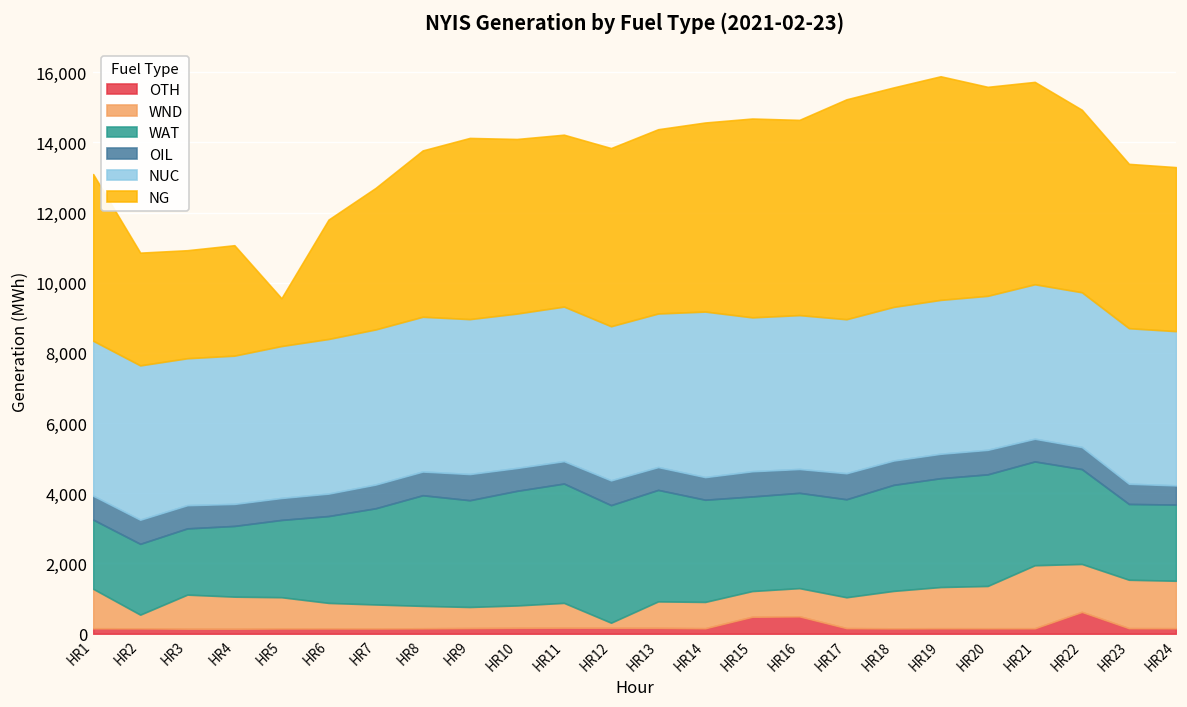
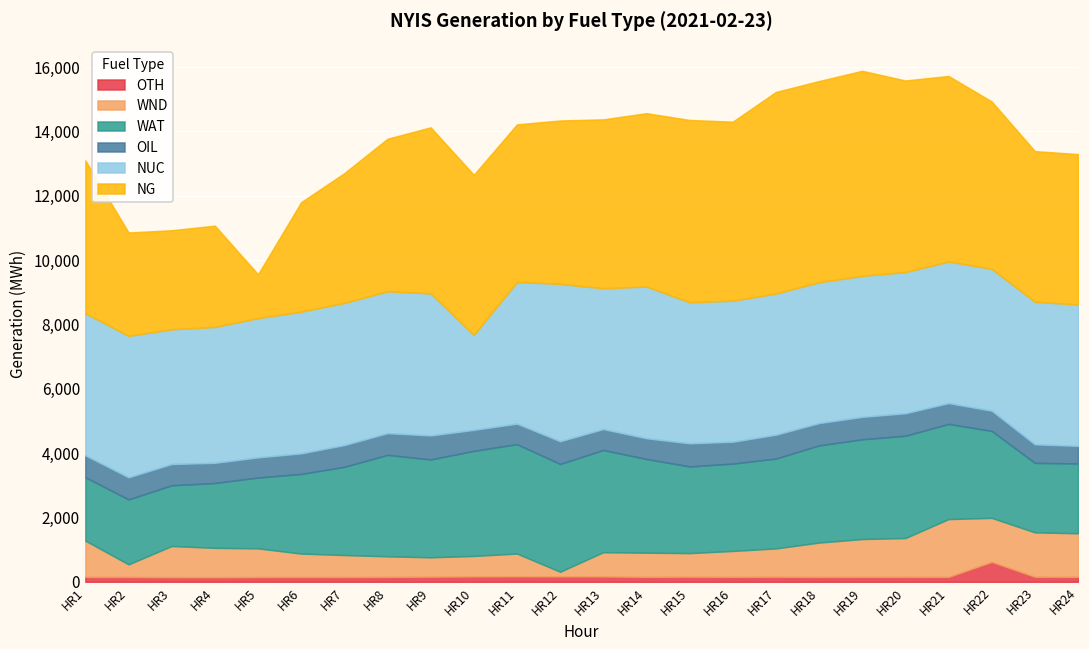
NUC, HR10: 4,400 -> 3,000
NUC, HR12: 4,400 -> 4,900
OTH, HR15: 500 -> 200
OTH, HR16: 500 -> 200
